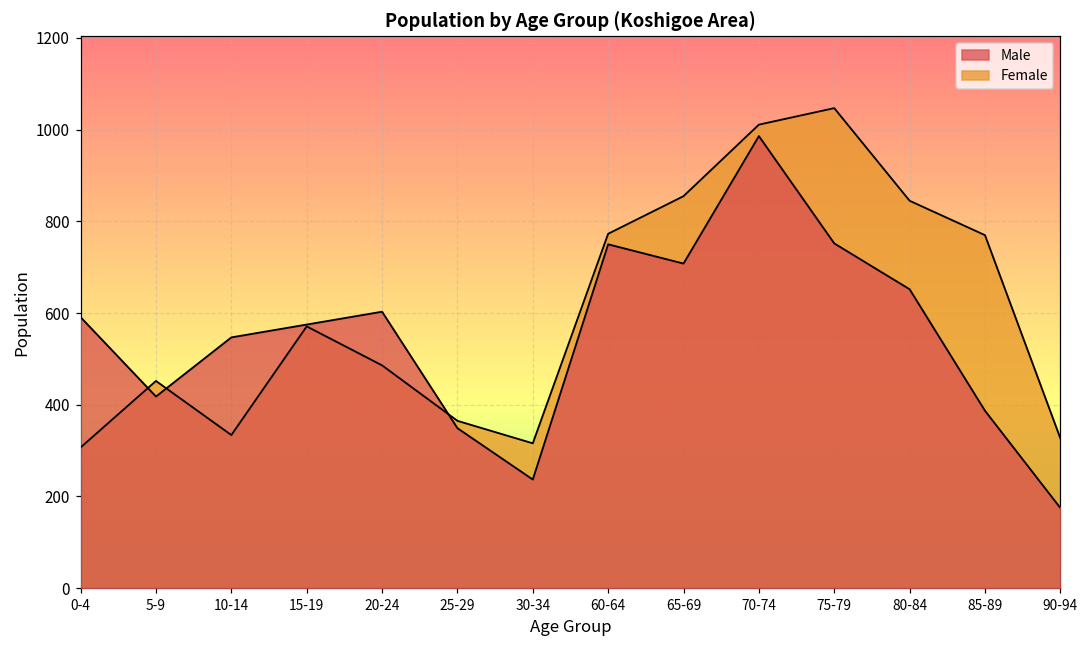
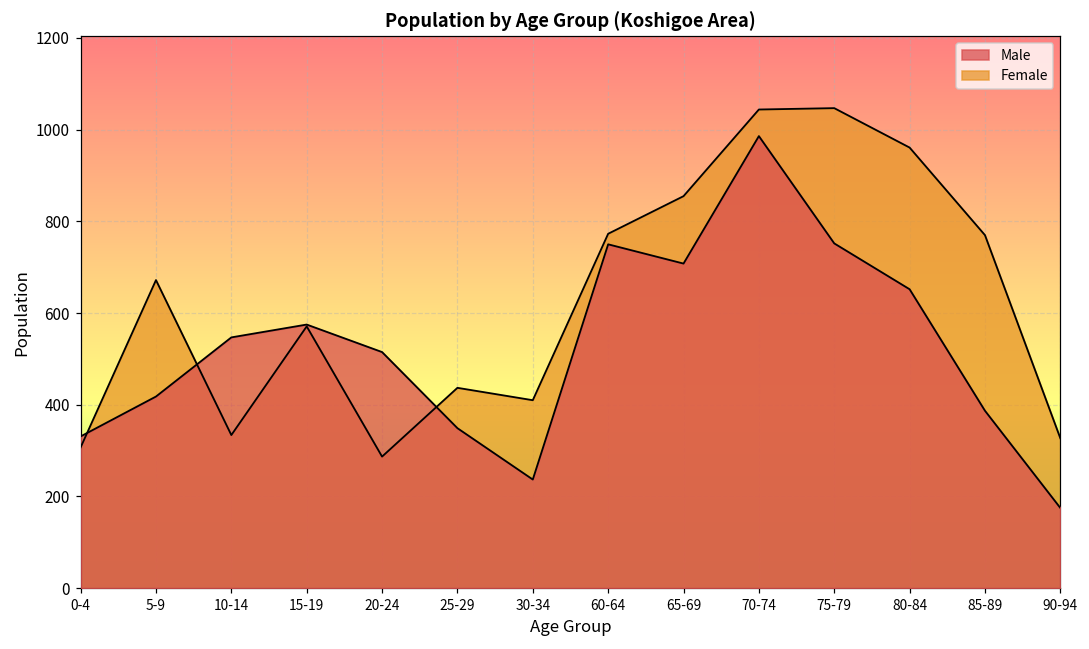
Male, 0-4: 590 -> 330
Female, 5-9: 450 -> 670
Male, 20-24: 600 -> 520
Female, 20-24: 490 -> 290
Female, 25-29: 370 -> 440
Female, 30-34: 320 -> 410
Female, 70-74: 1010 -> 1040
Female, 80-84: 850 -> 960
